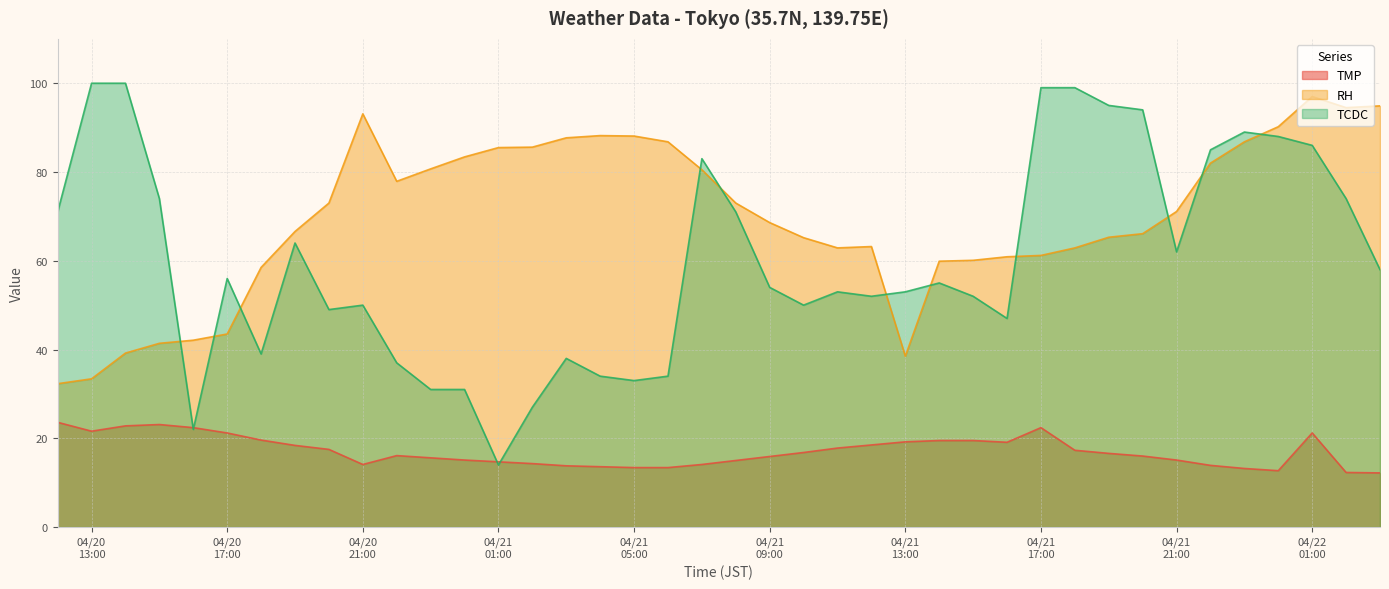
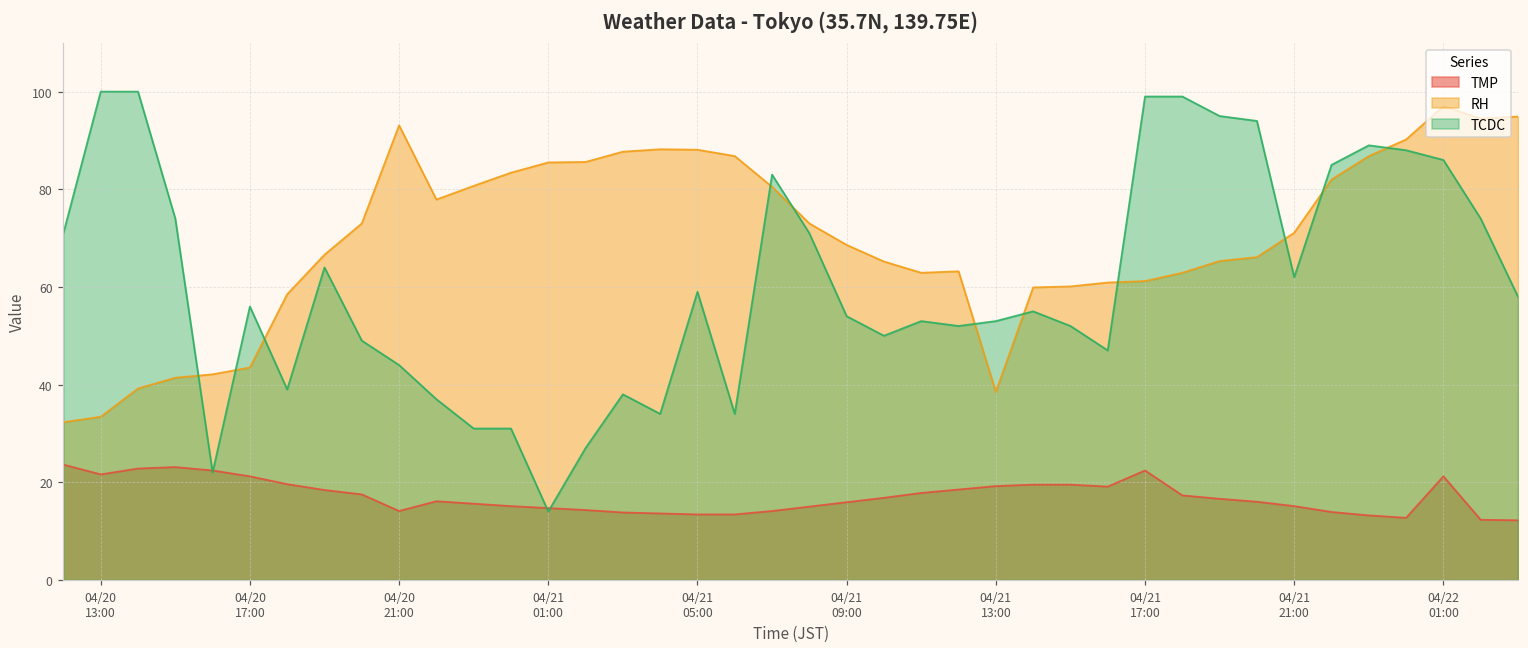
TCDC, 04/20 21:00: 50 -> 44
TCDC, 04/21 05:00: 33 -> 59
